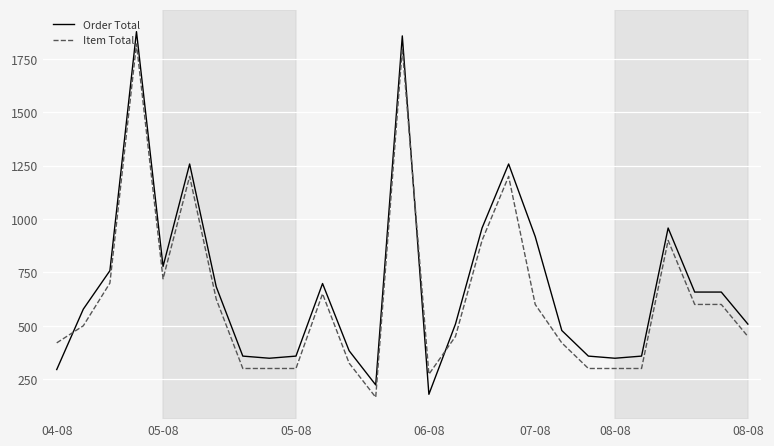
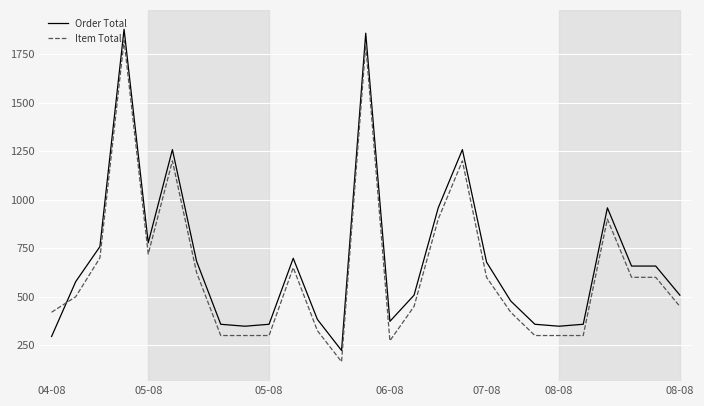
Order Total, 06-08: 180 -> 370
Order Total, 07-08: 920 -> 680
